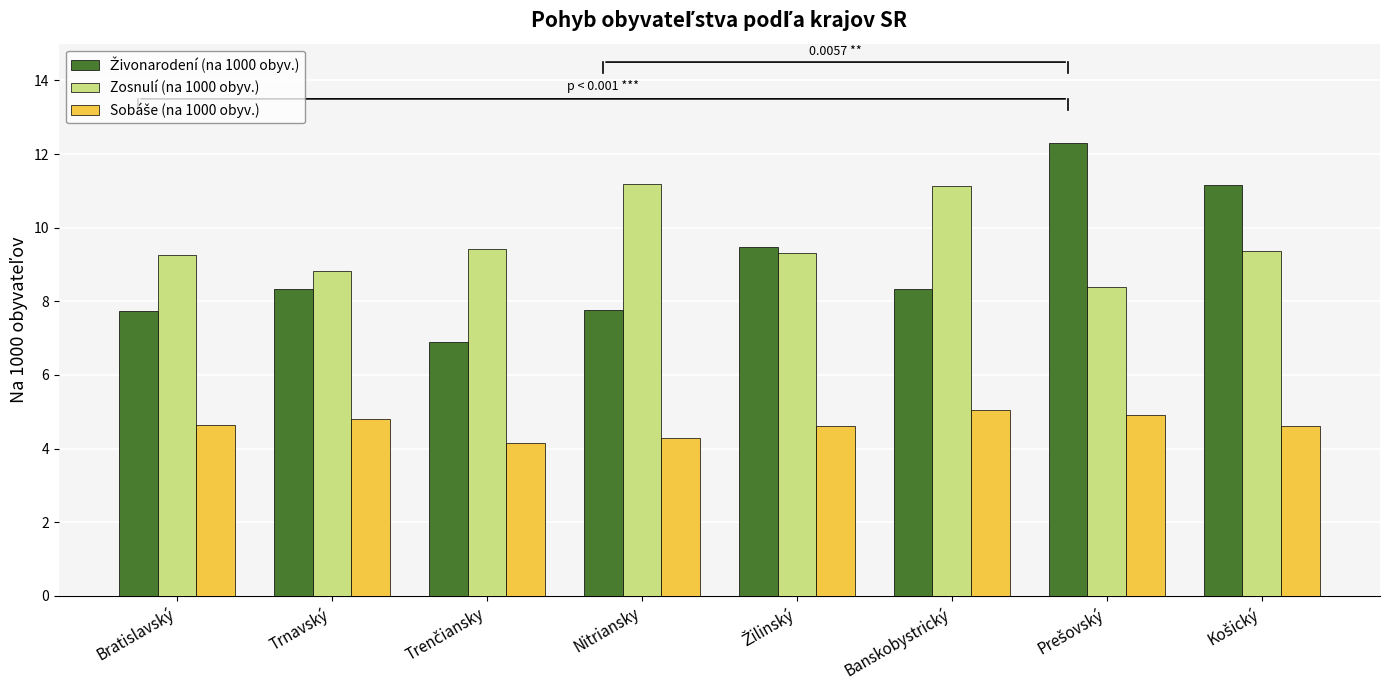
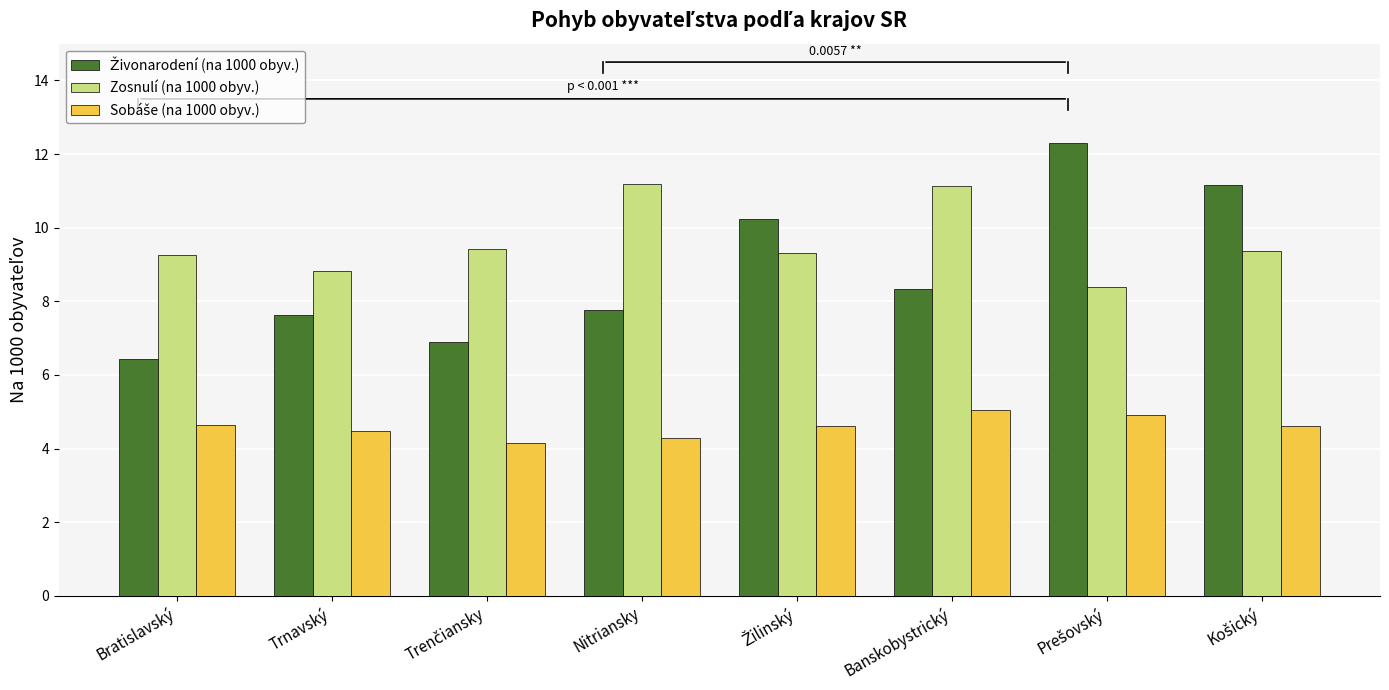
Živonarodení (na 1000 obyv.), Bratislavský: 7.7 -> 6.4
Živonarodení (na 1000 obyv.), Trnavský: 8.3 -> 7.6
Sobáše (na 1000 obyv.), Trnavský: 4.8 -> 4.5
Živonarodení (na 1000 obyv.), Žilinský: 9.5 -> 10.2
